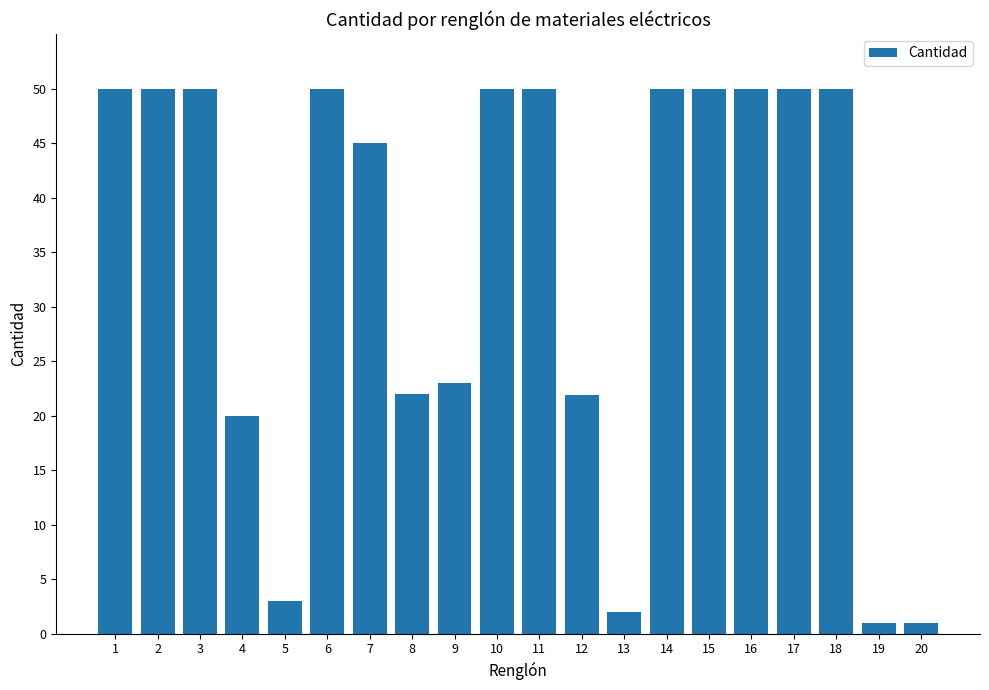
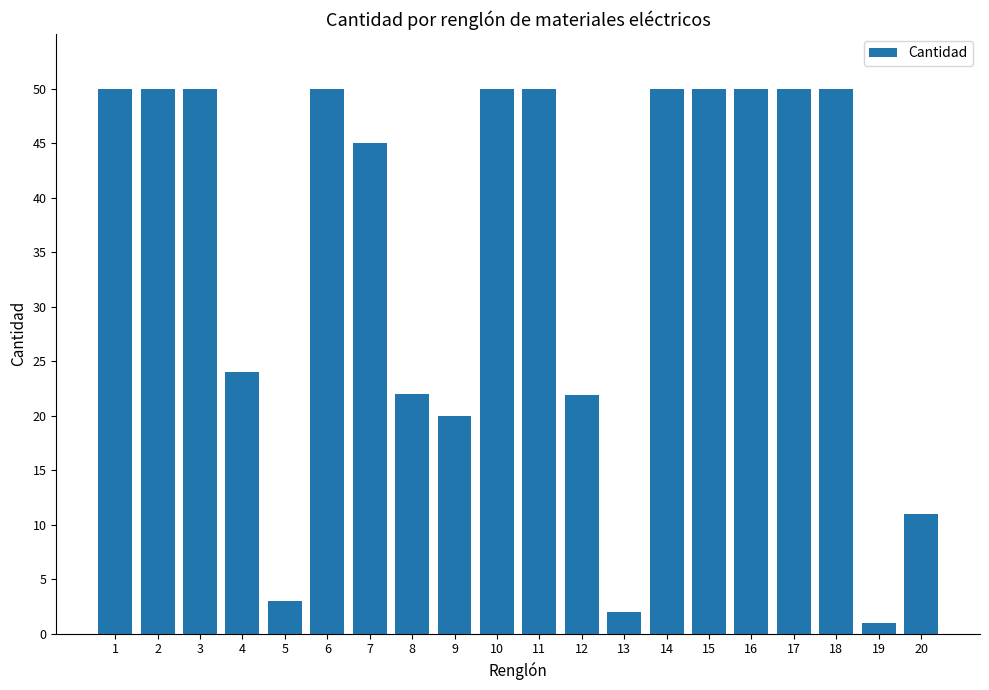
4: 20 -> 24
9: 23 -> 20
20: 1 -> 11
